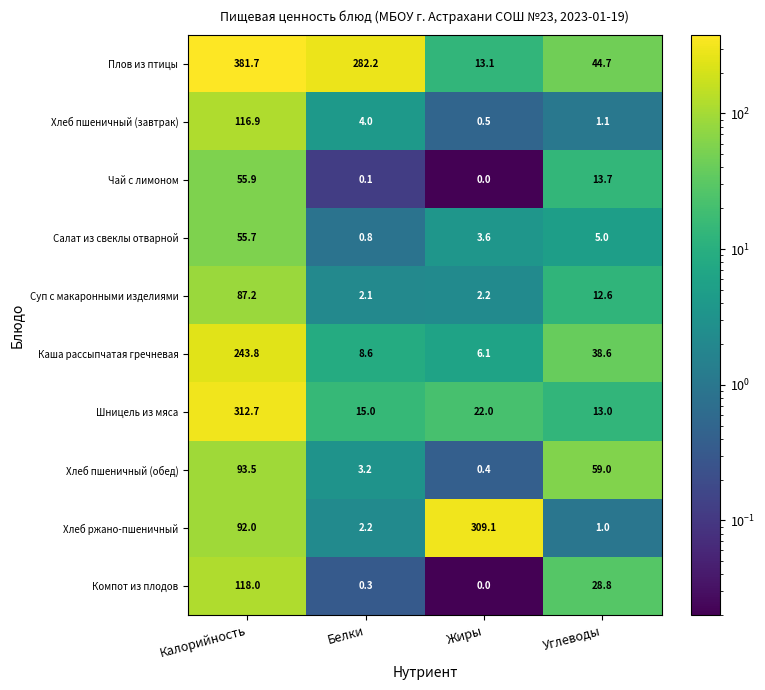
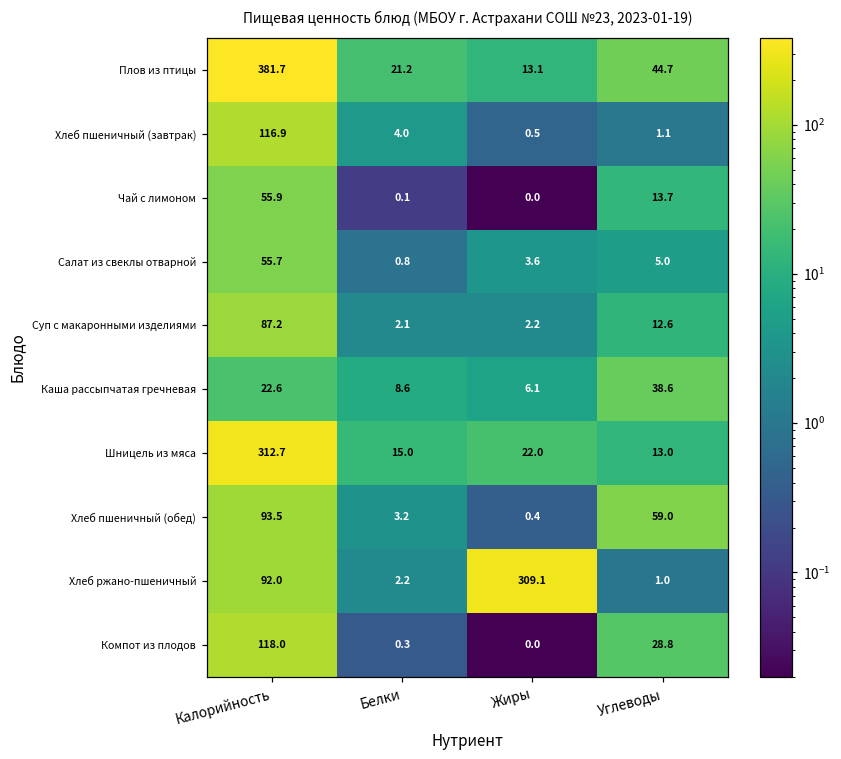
Плов из птицы, Белки: 282.2 -> 21.2
Каша рассыпчатая гречневая, Калорийность: 243.8 -> 22.6
